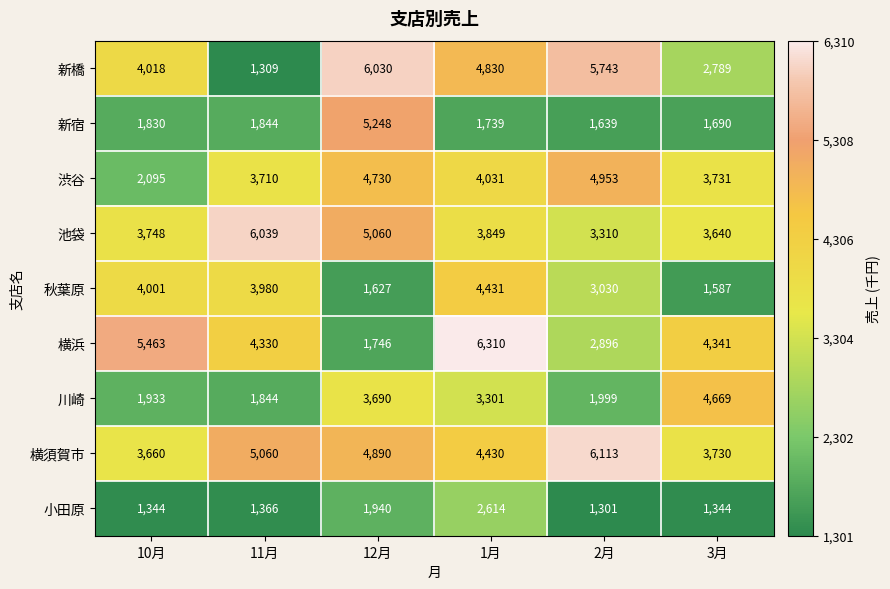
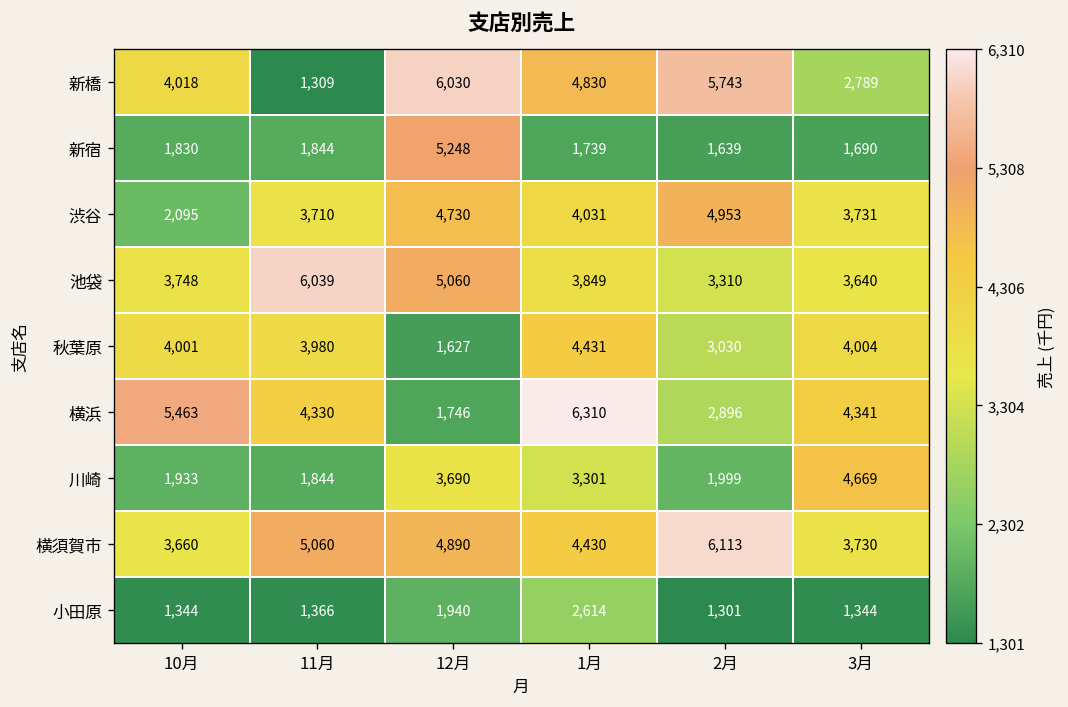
秋葉原, 3月: 1,587 -> 4,004
